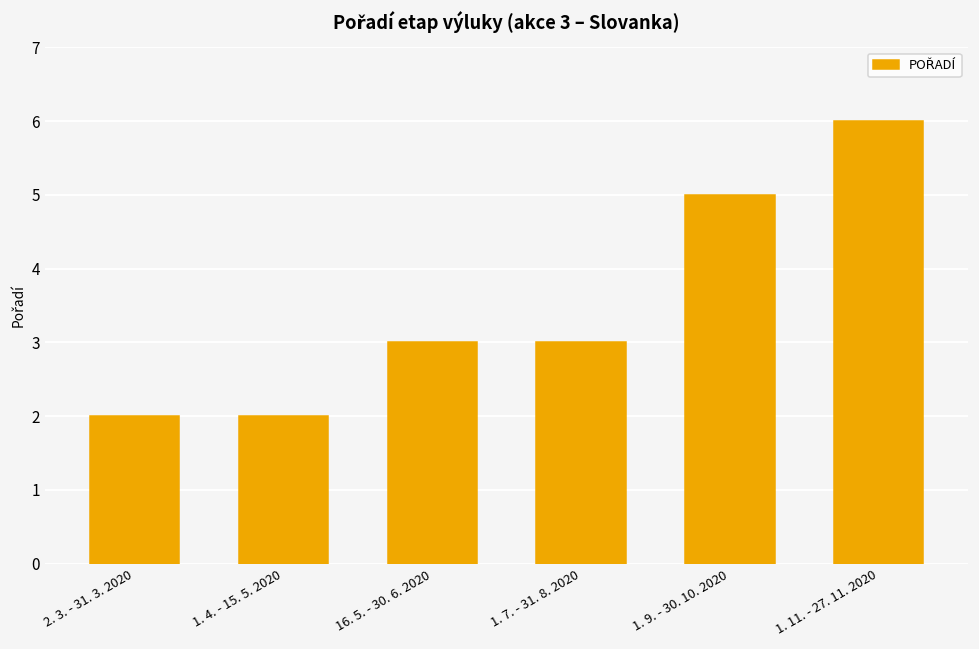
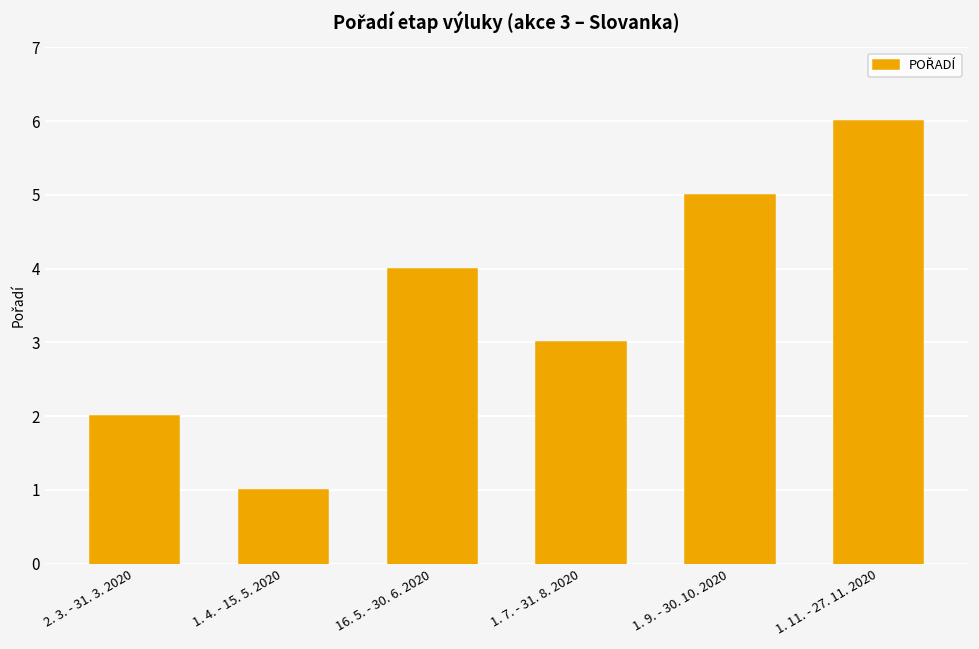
1. 4. - 15. 5. 2020: 2 -> 1
16. 5. - 30. 6. 2020: 3 -> 4
